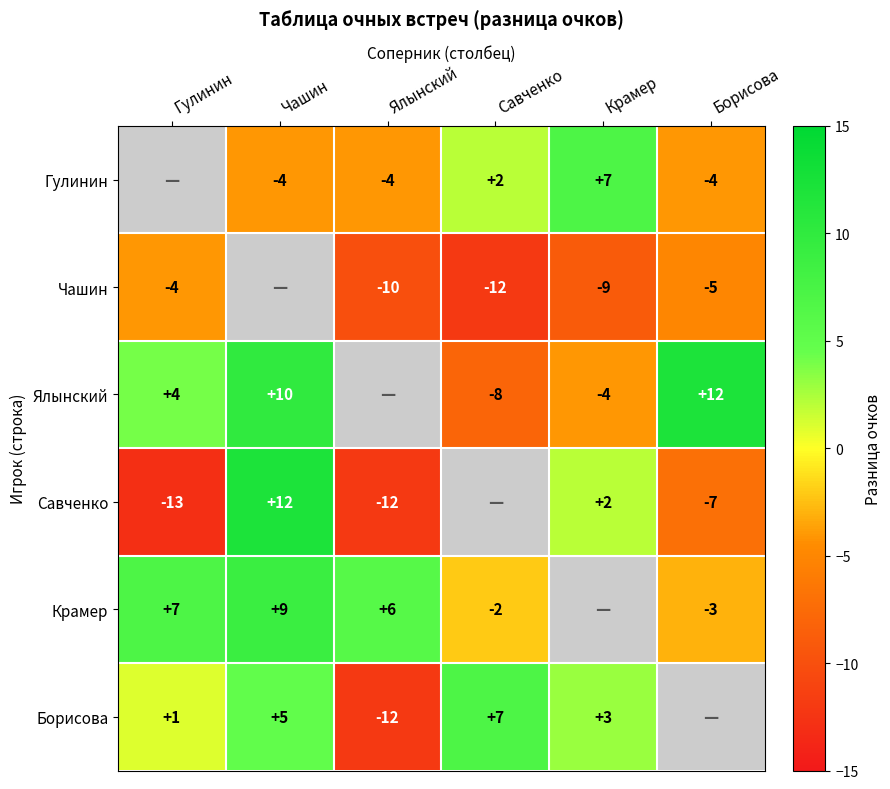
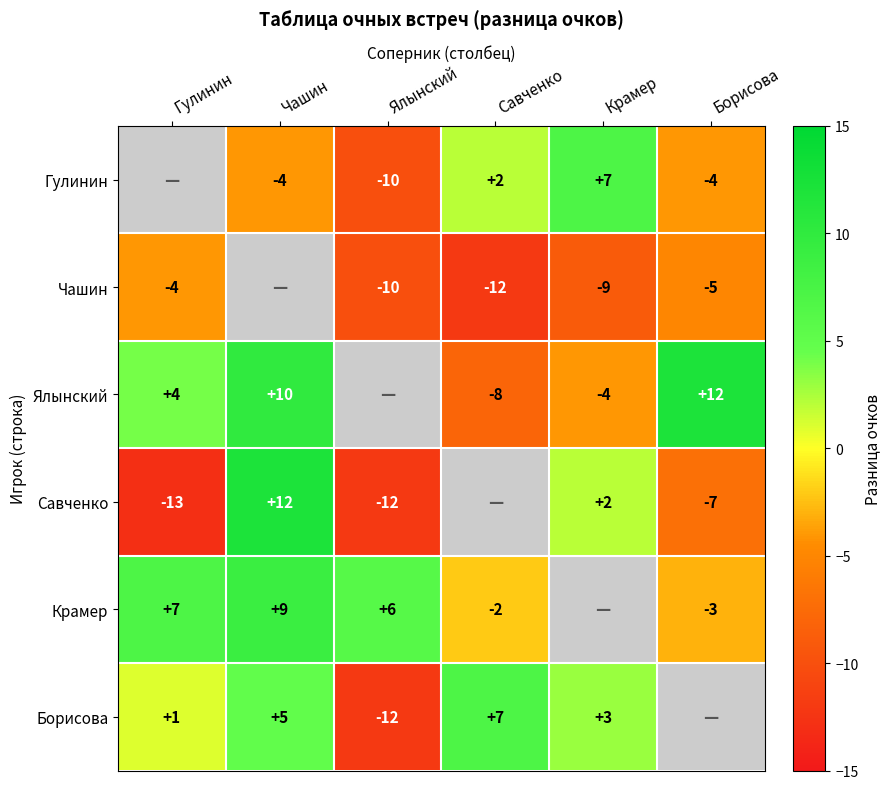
Гулинин, Ялынский: -4 -> -10
